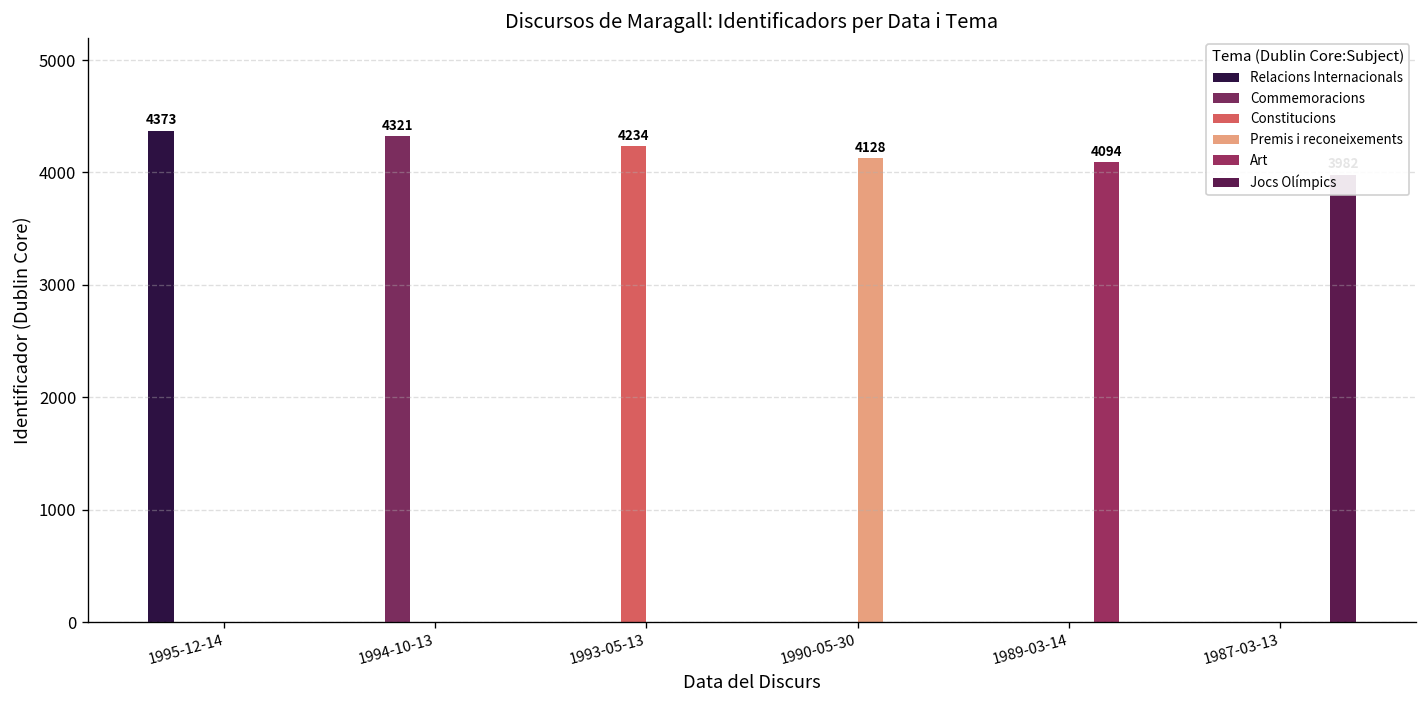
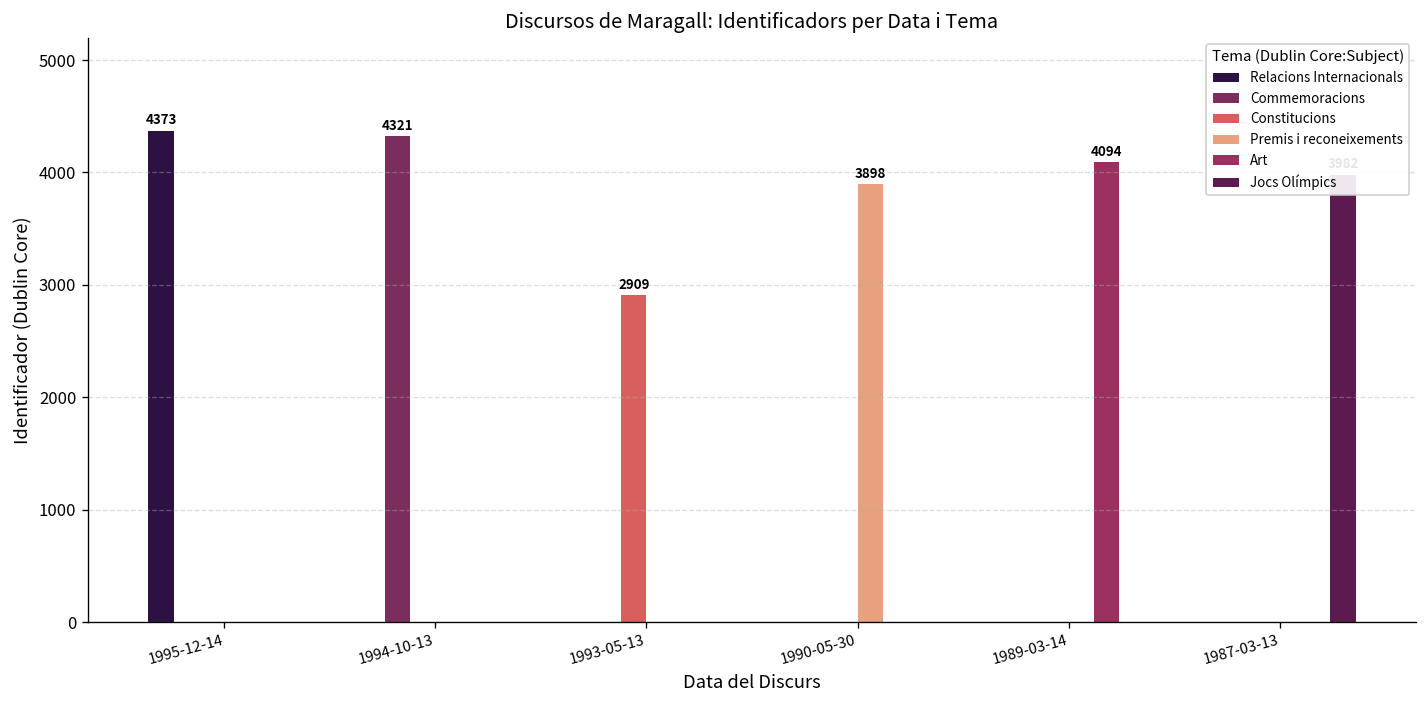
Constitucions, 1993-05-13: 4234 -> 2909
Premis i reconeixements, 1990-05-30: 4128 -> 3898
